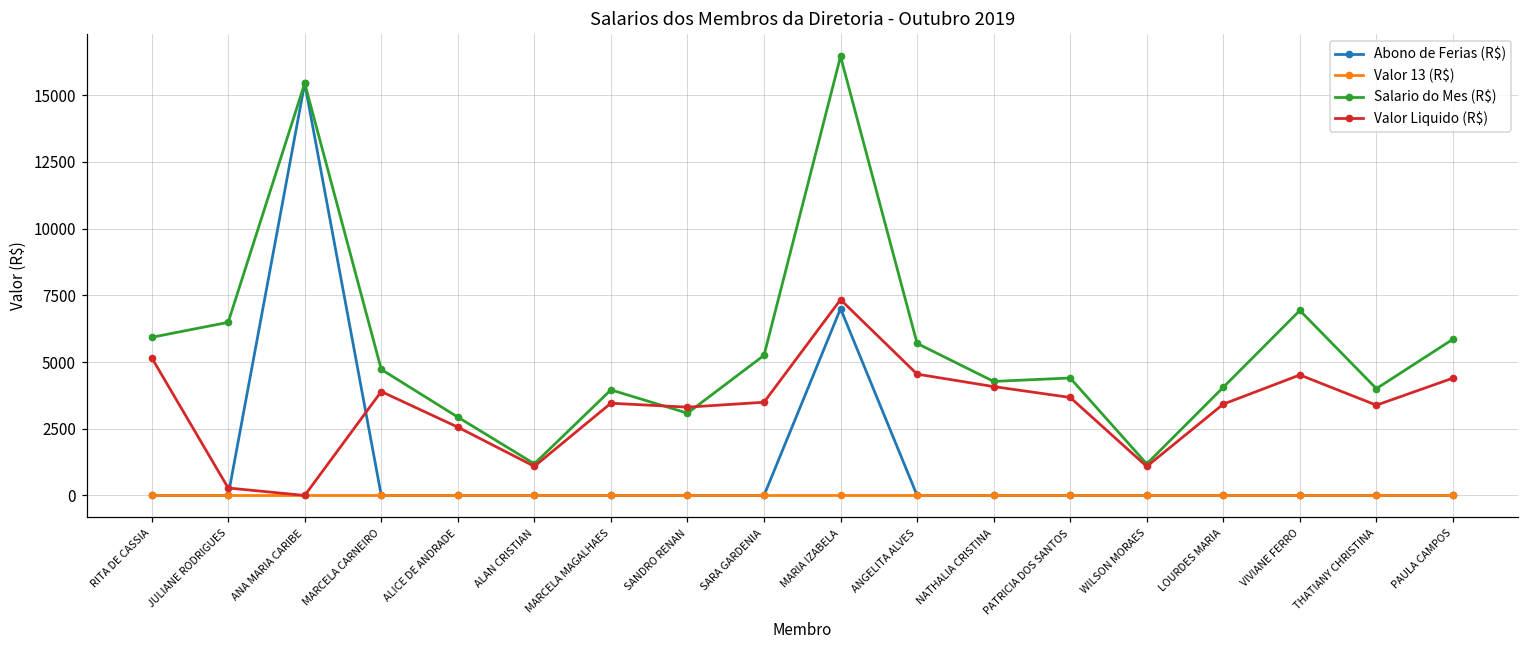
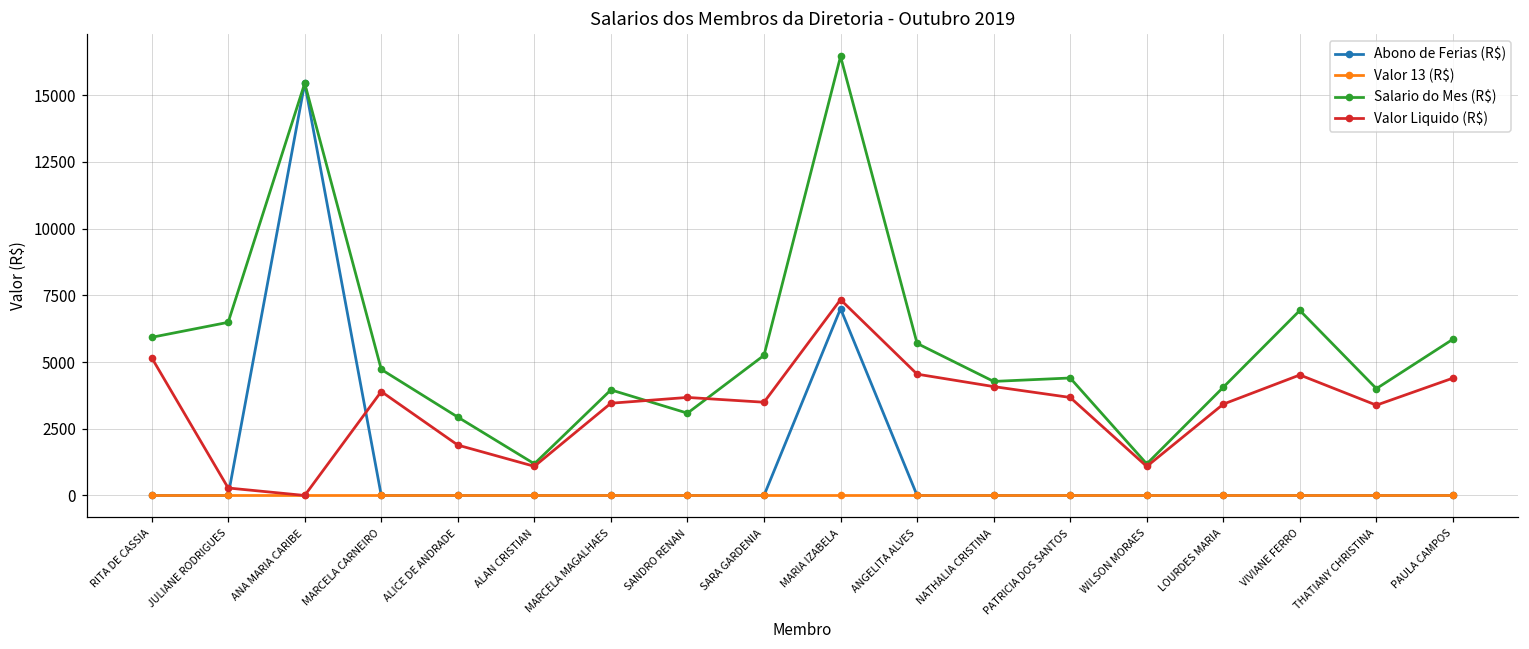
Valor Liquido (R$), ALICE DE ANDRADE: 2600 -> 1900
Valor Liquido (R$), SANDRO RENAN: 3300 -> 3700
